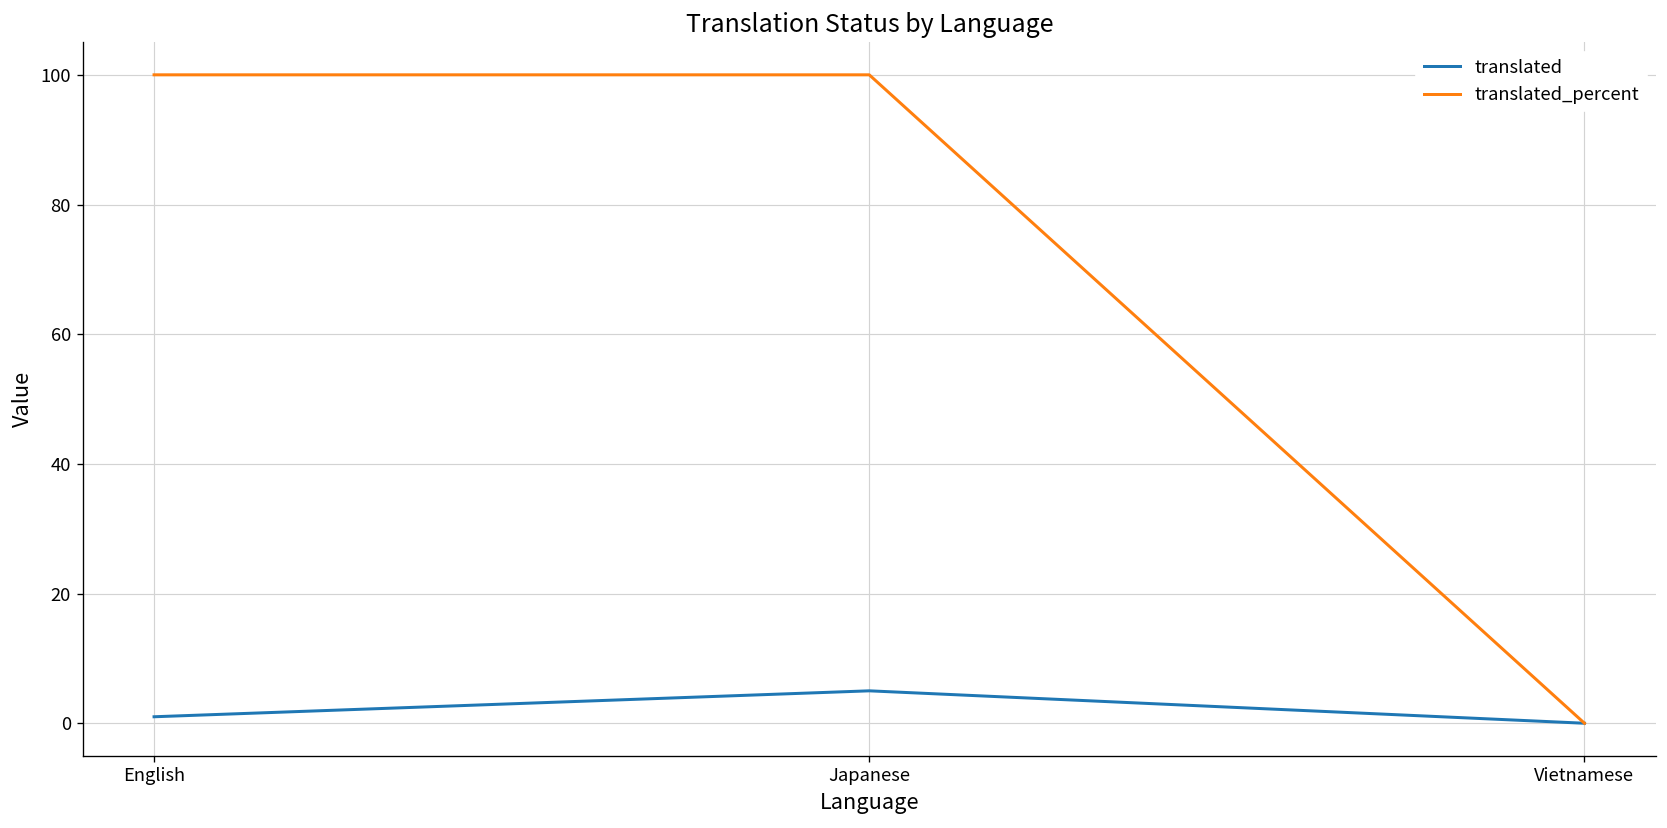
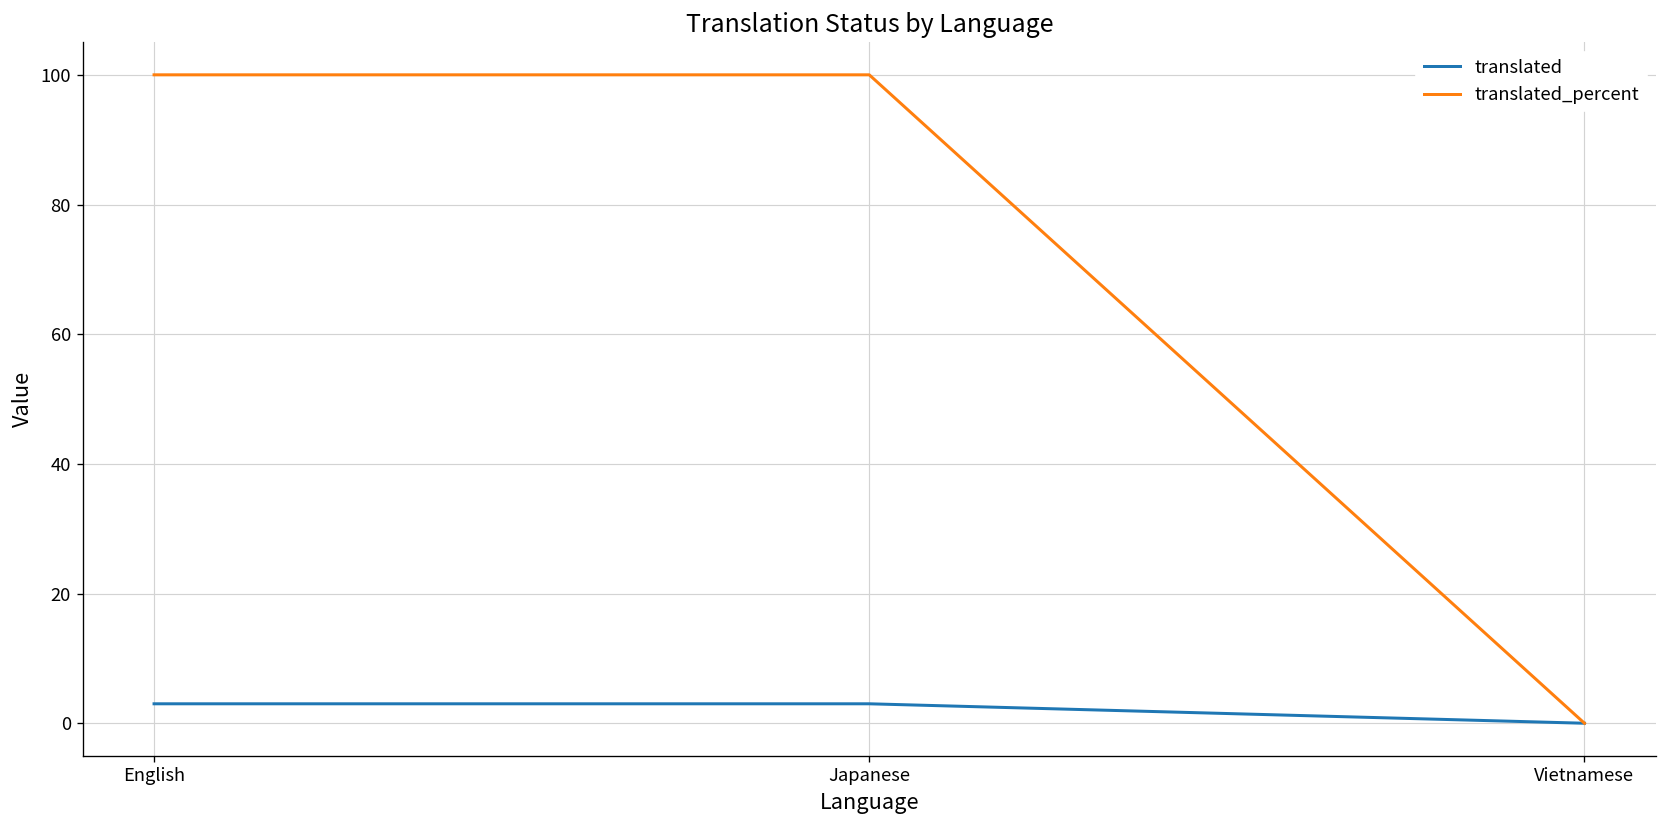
translated, English: 1 -> 3
translated, Japanese: 5 -> 3
